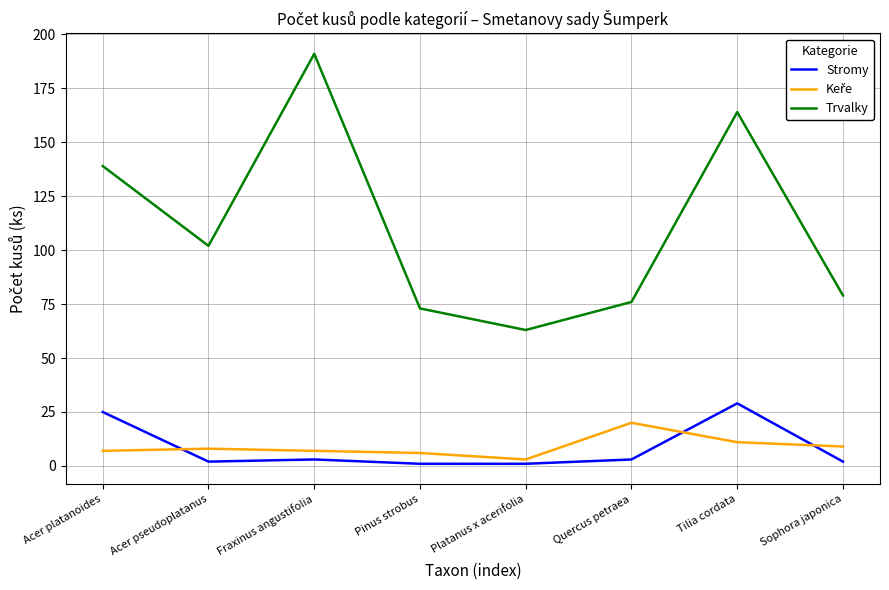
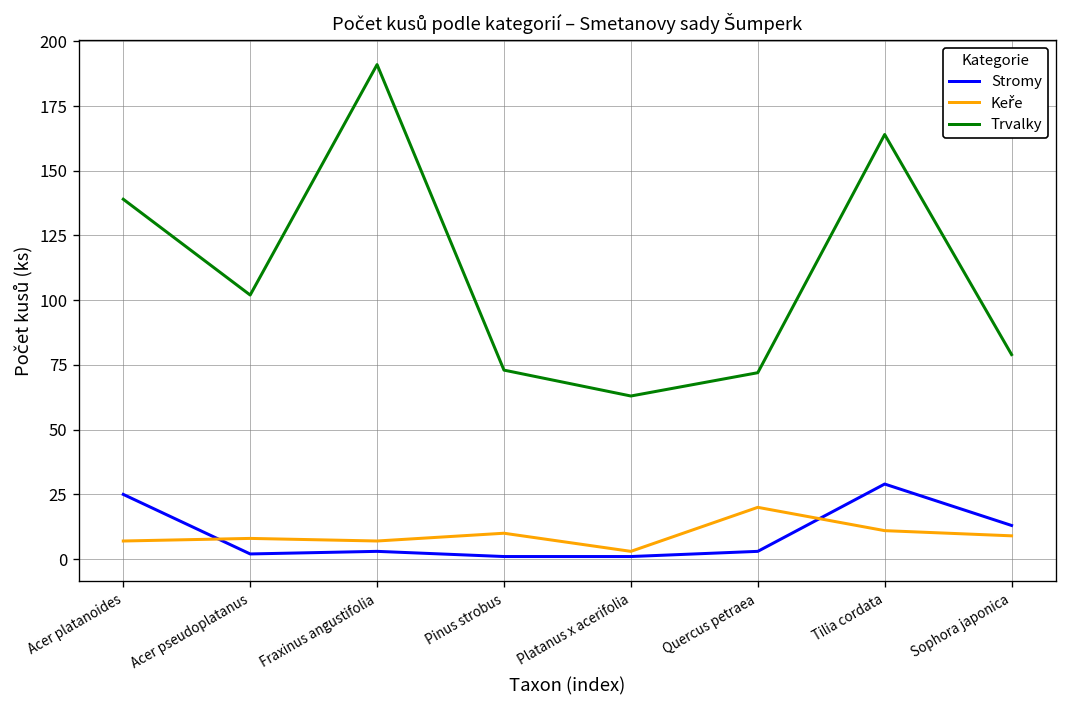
Keře, Pinus strobus: 6 -> 10
Trvalky, Quercus petraea: 76 -> 72
Stromy, Sophora japonica: 2 -> 13
